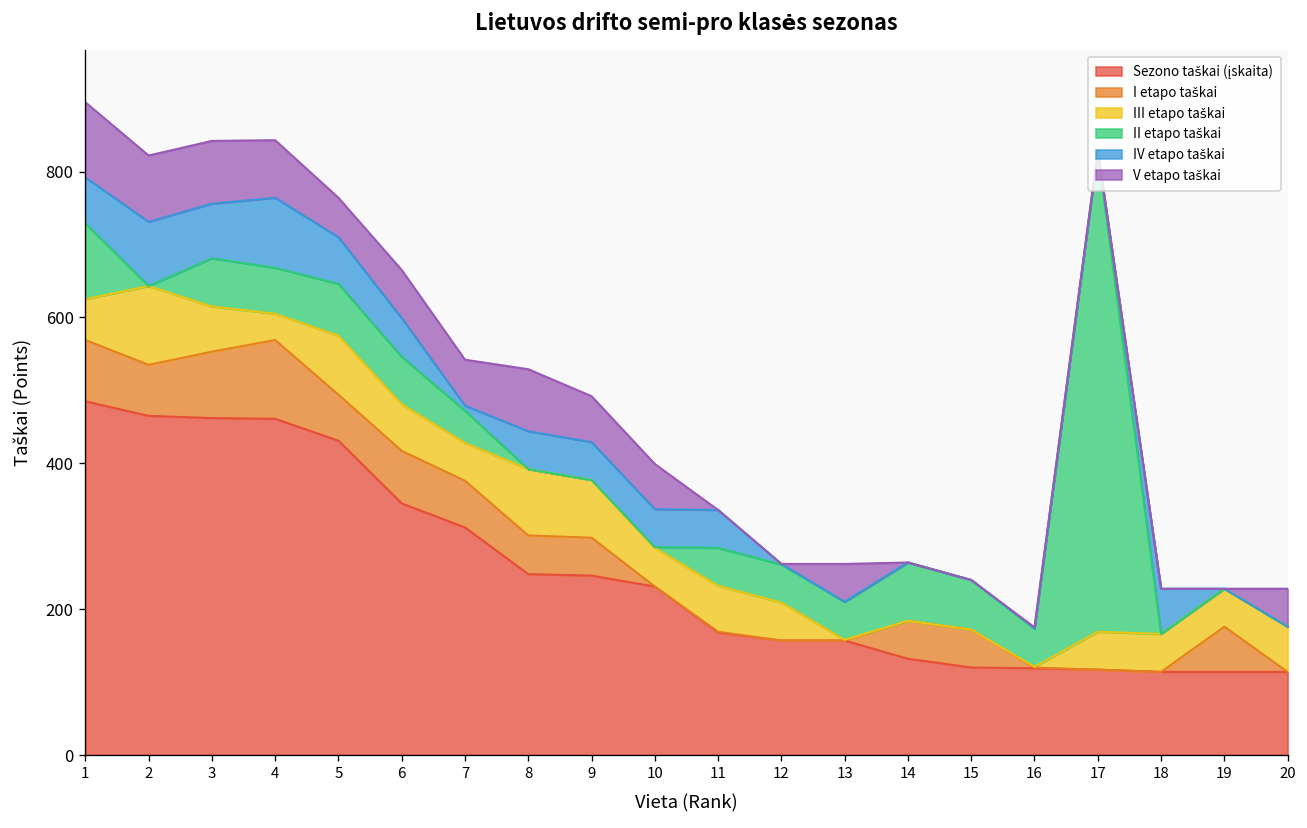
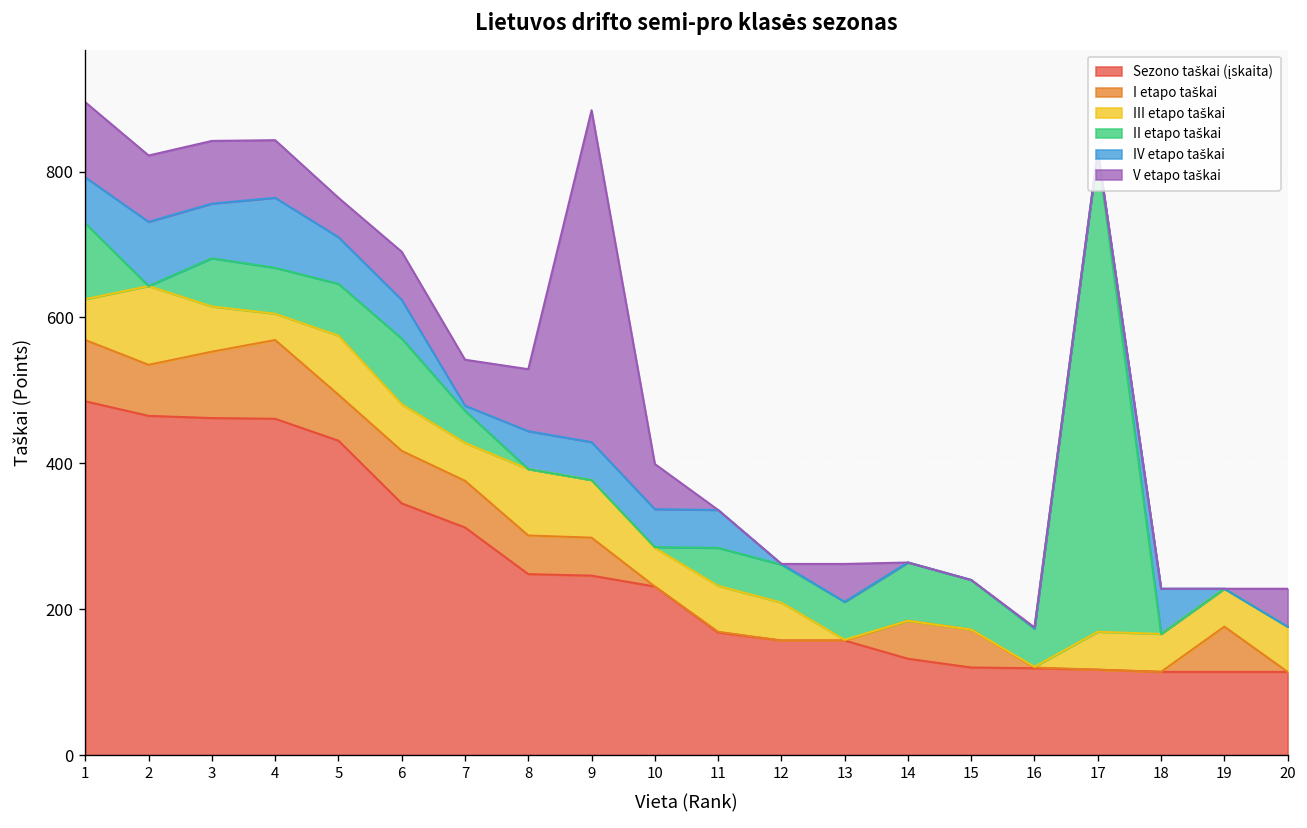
II etapo taškai, 6: 70 -> 90
V etapo taškai, 9: 60 -> 460
